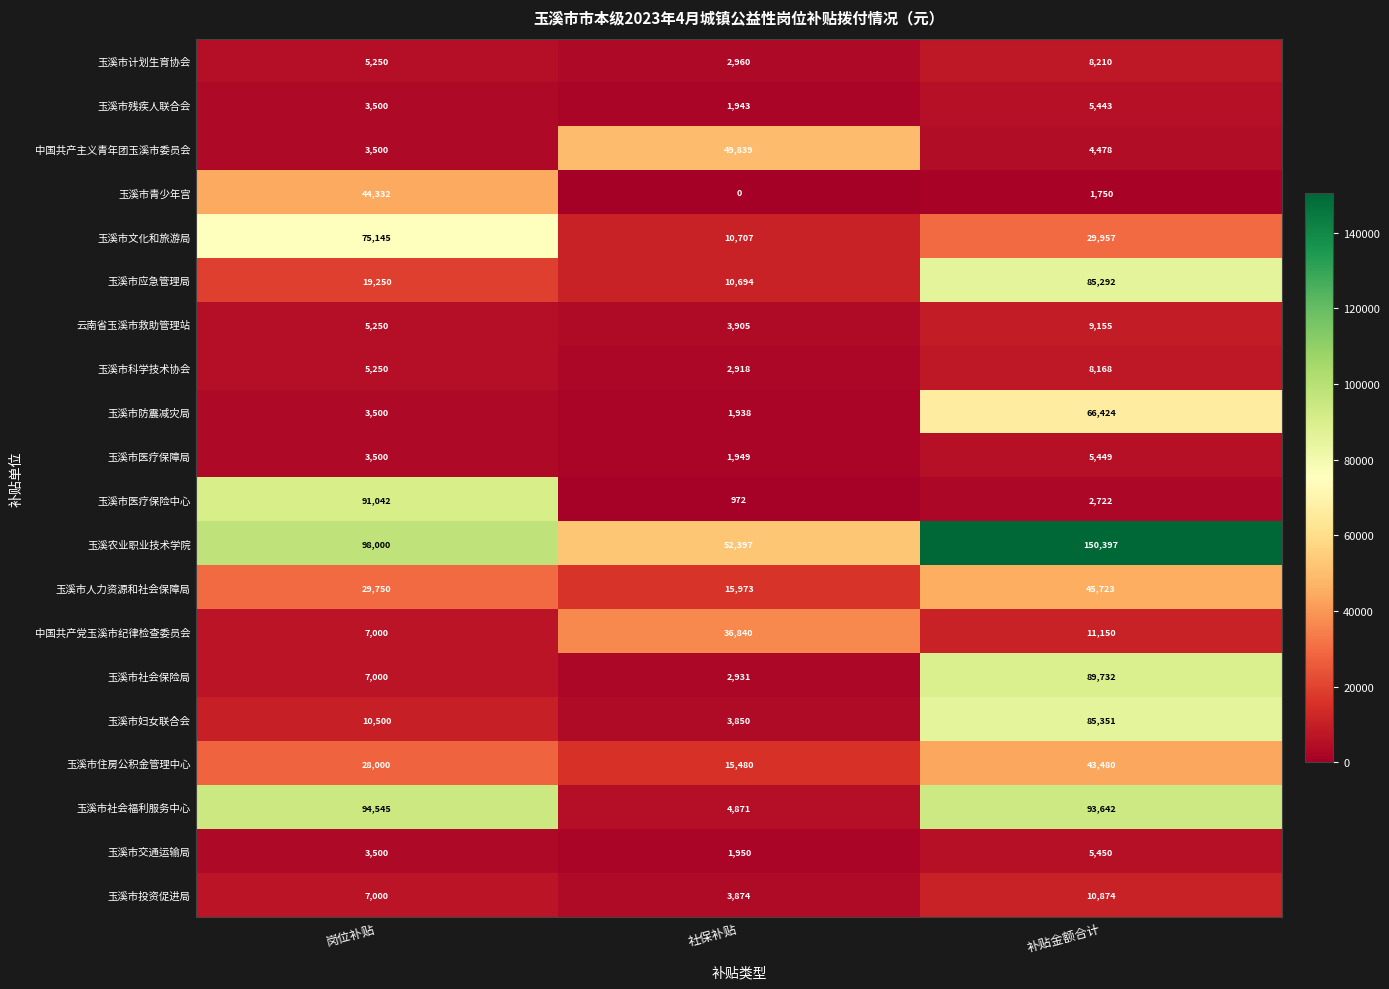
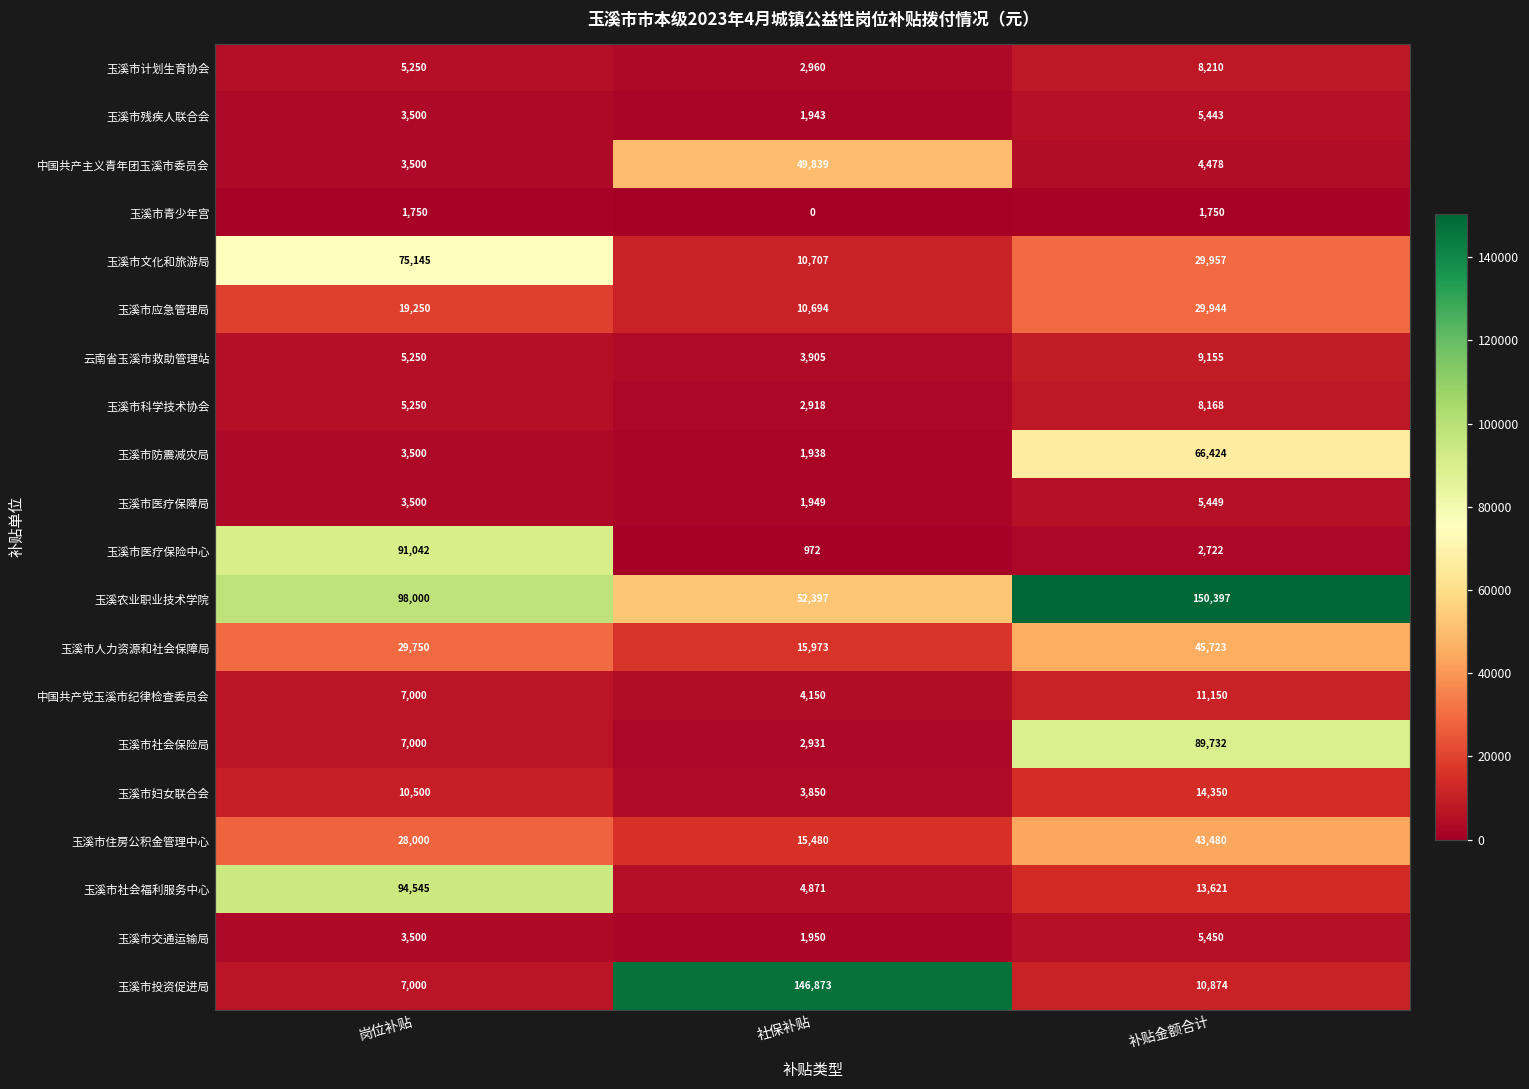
玉溪市青少年宫, 岗位补贴: 44,332 -> 1,750
玉溪市应急管理局, 补贴金额合计: 85,292 -> 29,944
中国共产党玉溪市纪律检查委员会, 社保补贴: 36,840 -> 4,150
玉溪市妇女联合会, 补贴金额合计: 85,351 -> 14,350
玉溪市社会福利服务中心, 补贴金额合计: 93,642 -> 13,621
玉溪市投资促进局, 社保补贴: 3,874 -> 146,873
